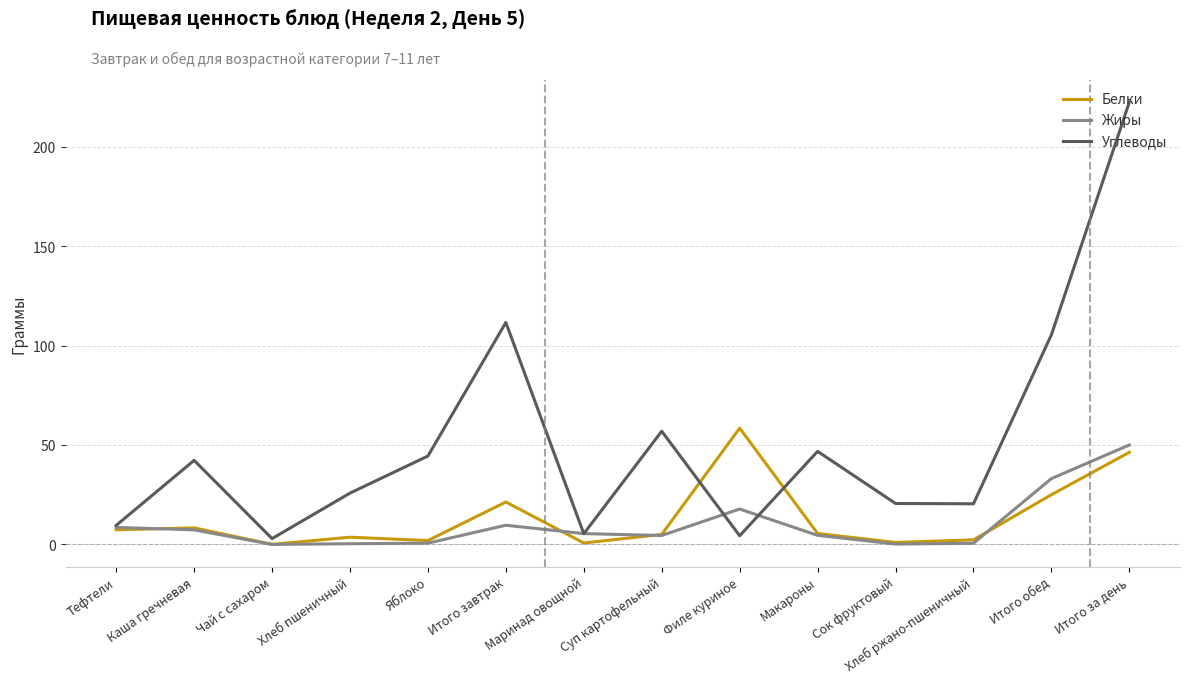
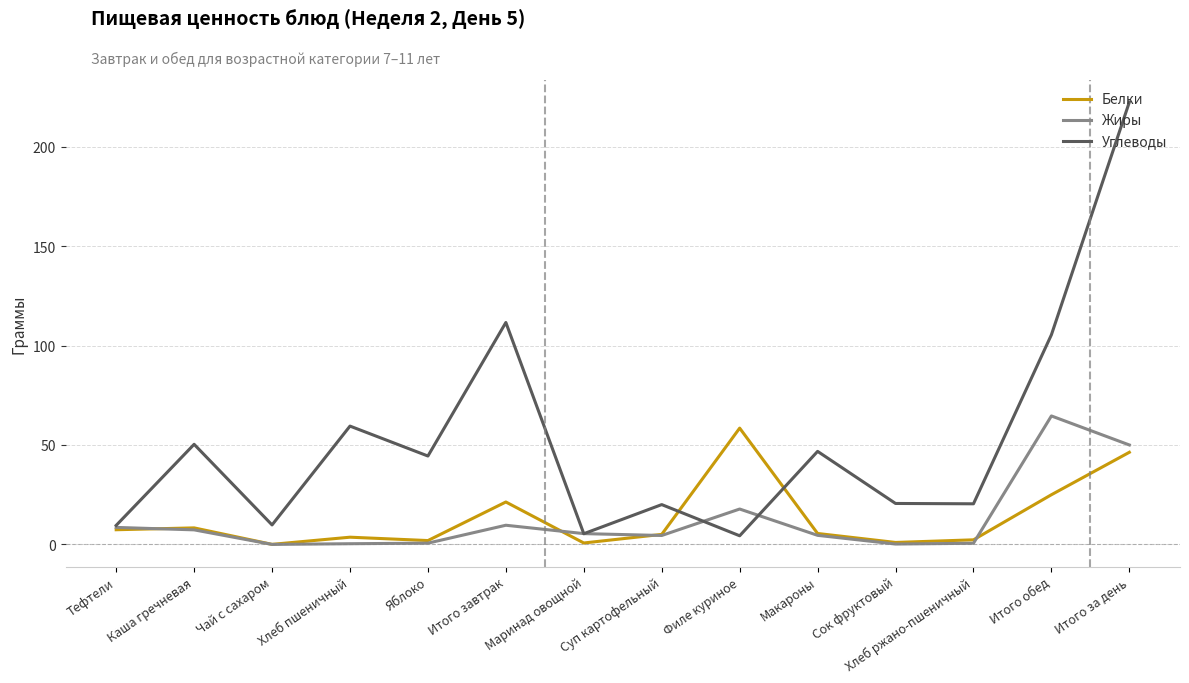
Углеводы, Каша гречневая: 42 -> 50
Углеводы, Чай с сахаром: 3 -> 10
Углеводы, Хлеб пшеничный: 26 -> 60
Углеводы, Суп картофельный: 57 -> 20
Жиры, Итого обед: 33 -> 65
